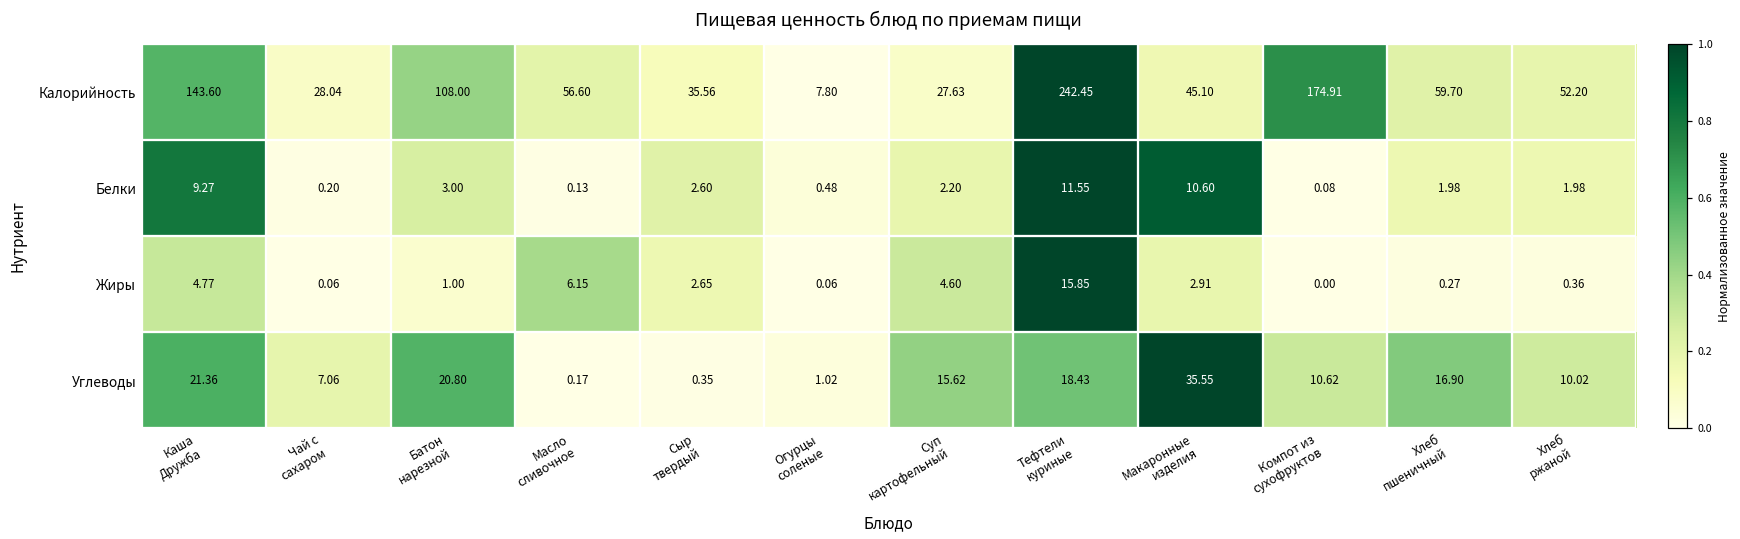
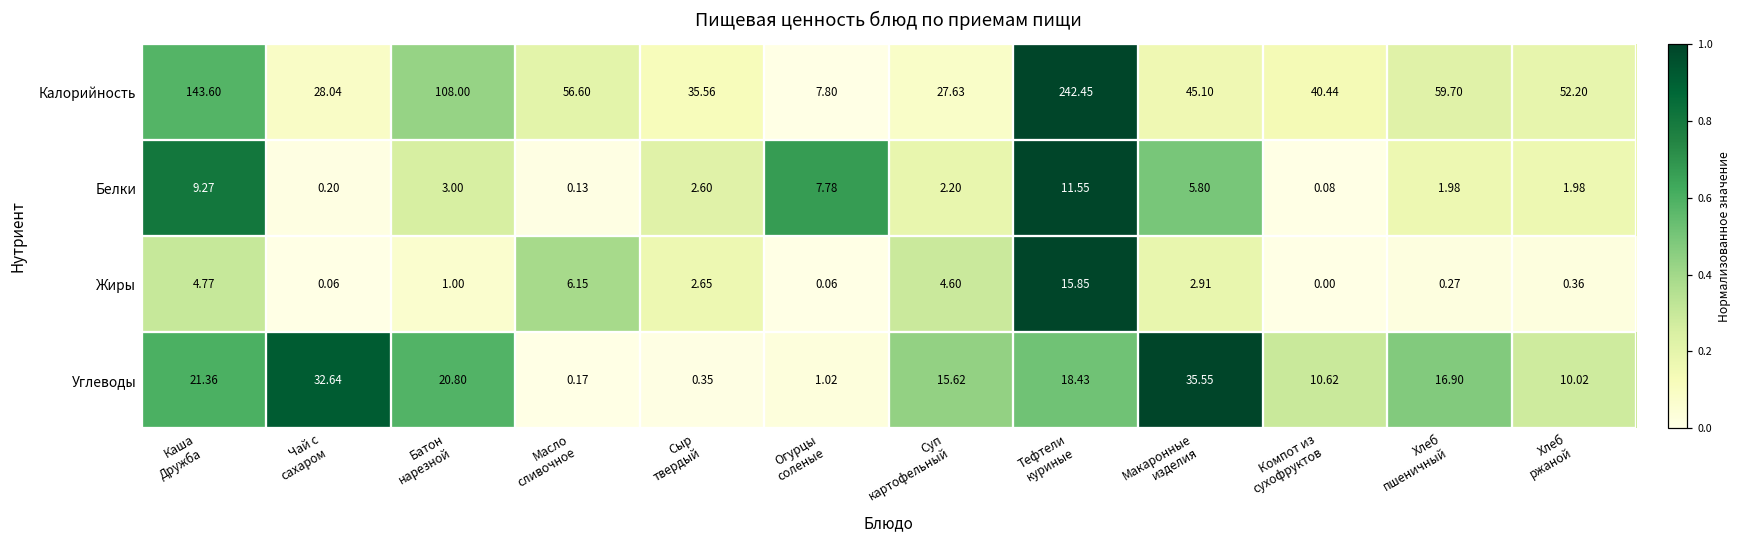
Калорийность, Компот из сухофруктов: 174.91 -> 40.44
Белки, Огурцы соленые: 0.48 -> 7.78
Белки, Макаронные изделия: 10.60 -> 5.80
Углеводы, Чай с сахаром: 7.06 -> 32.64
